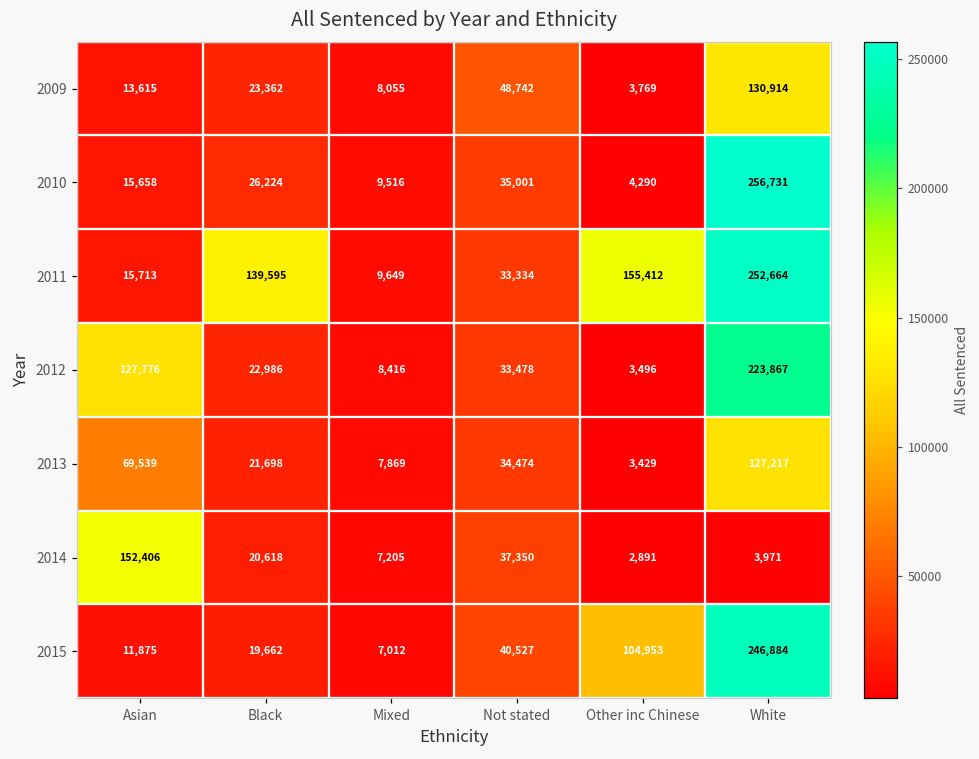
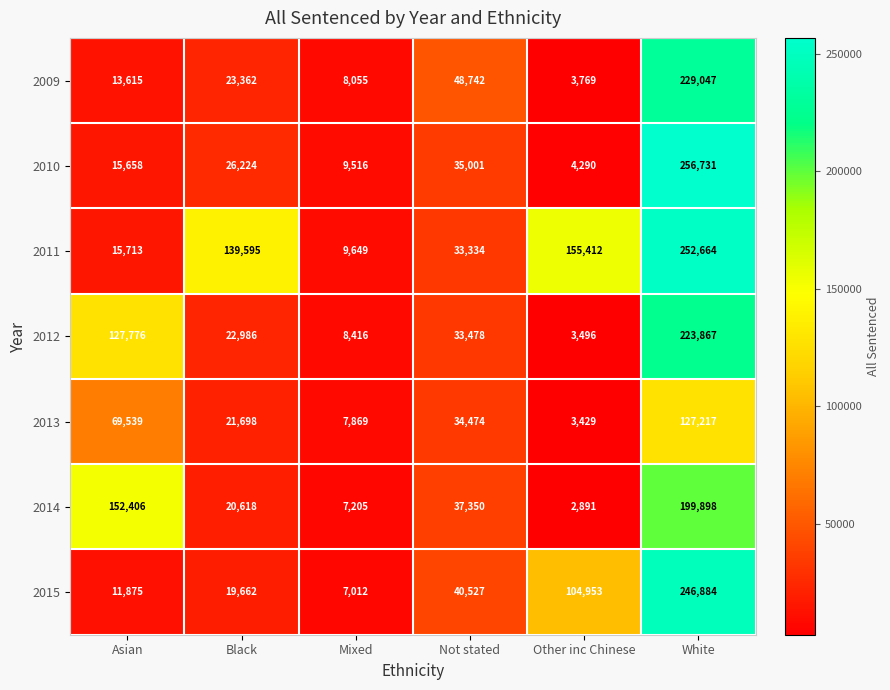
2009, White: 130,914 -> 229,047
2014, White: 3,971 -> 199,898
